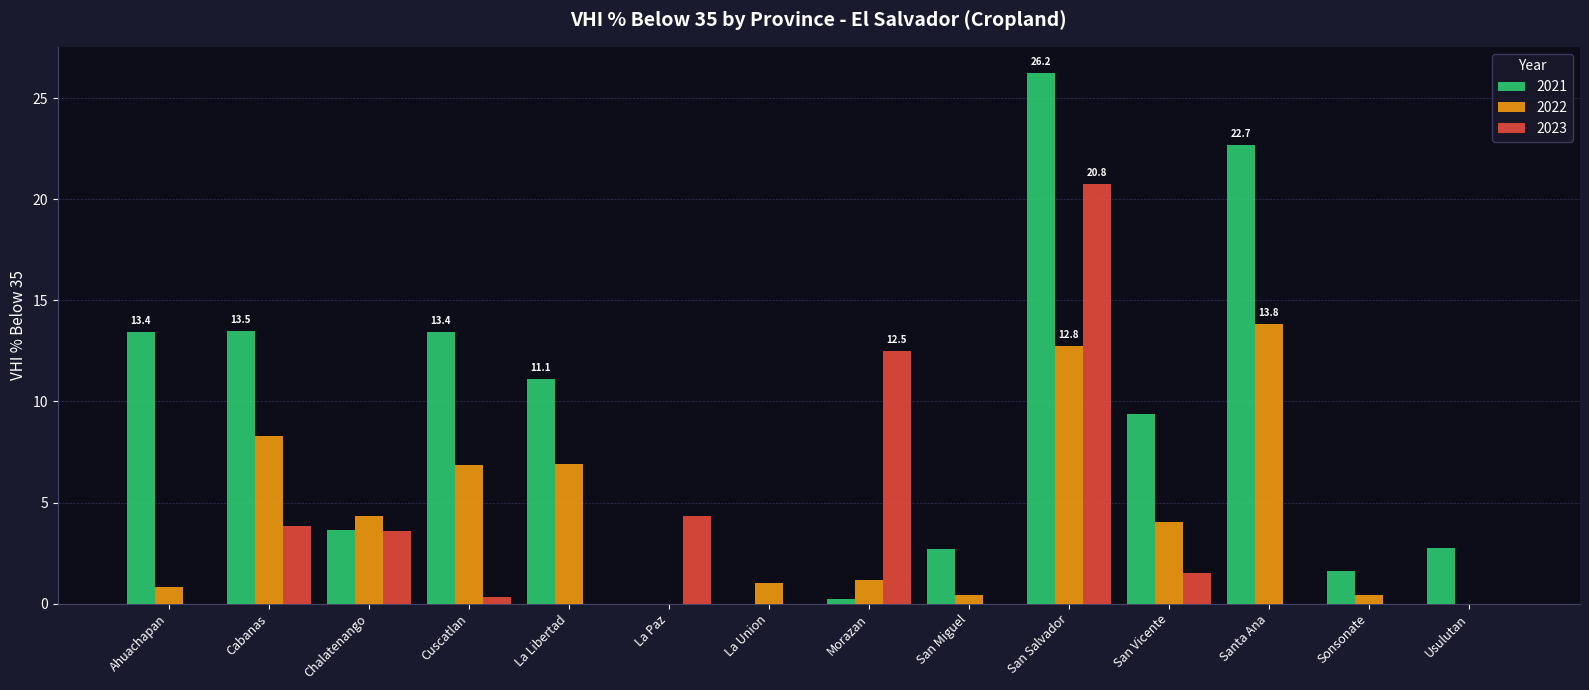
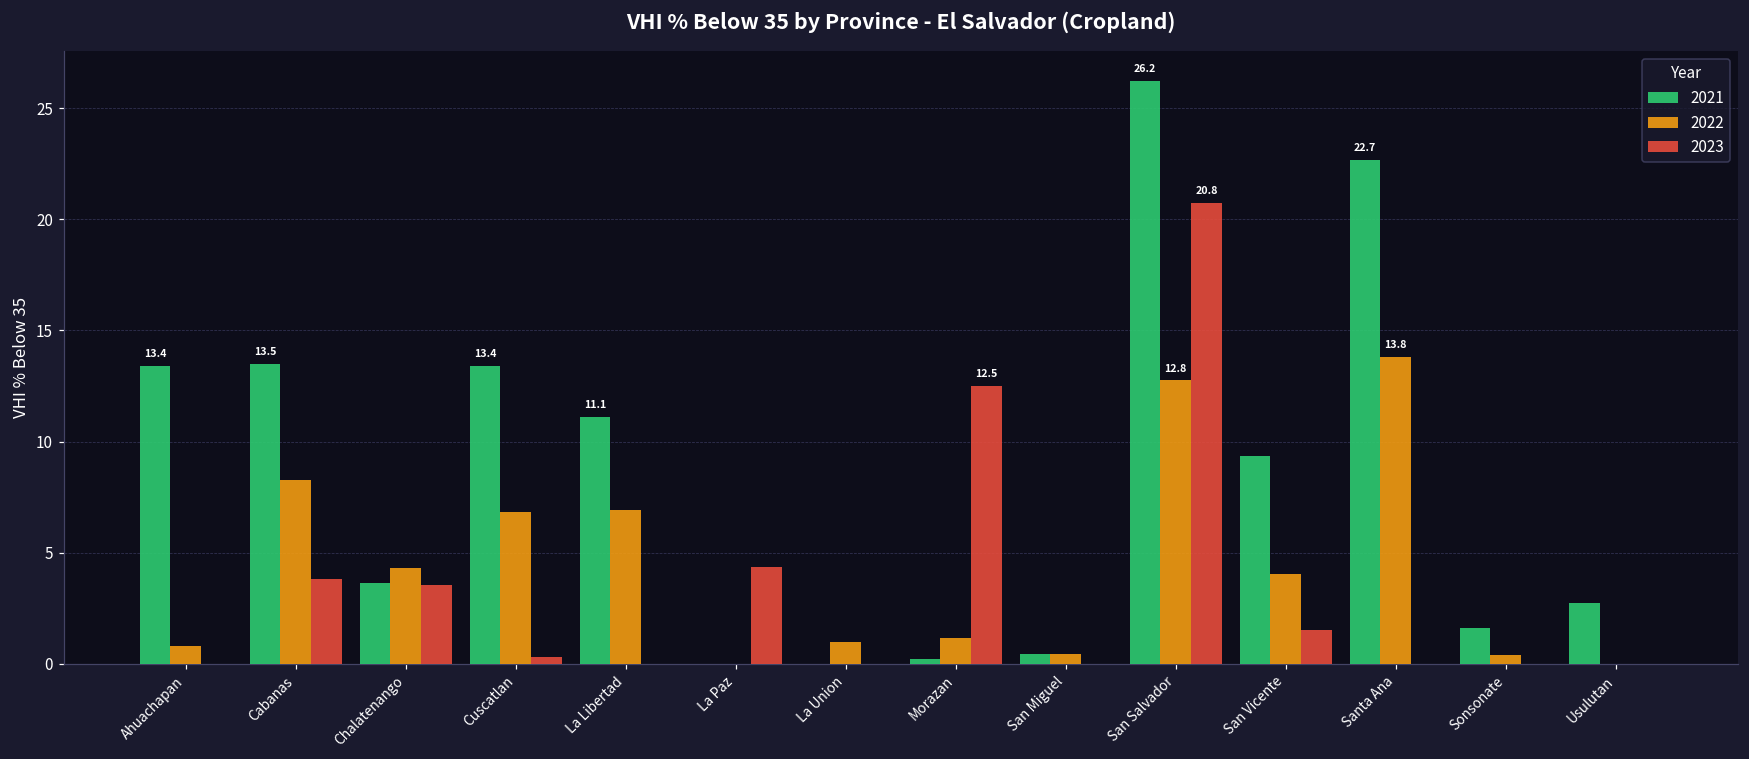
2021, San Miguel: 2.7 -> 0.4
